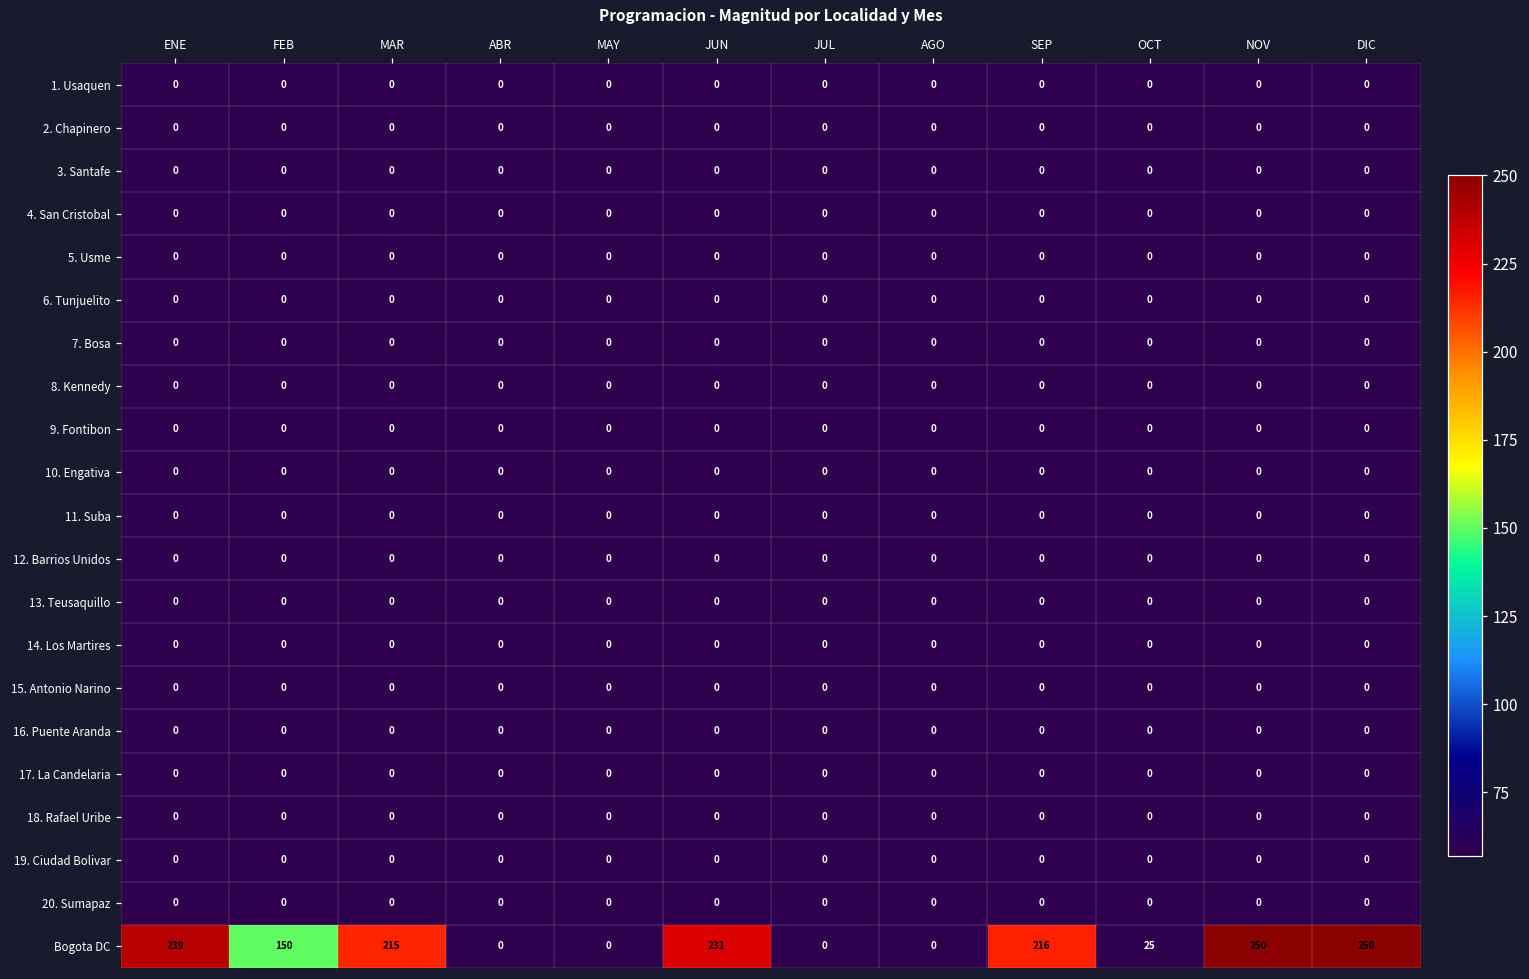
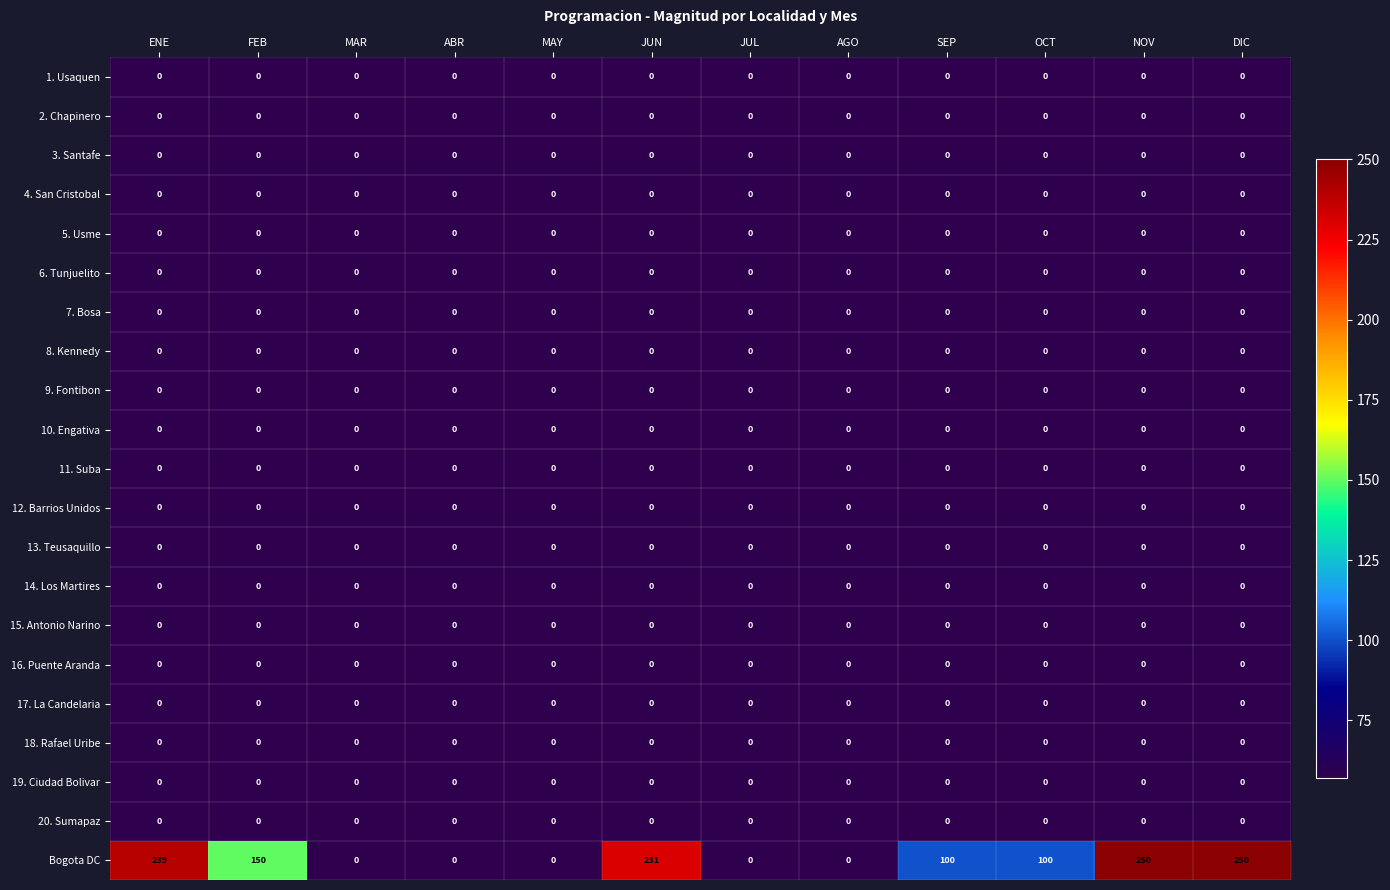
Bogota DC, MAR: 215 -> 0
Bogota DC, SEP: 216 -> 100
Bogota DC, OCT: 25 -> 100
